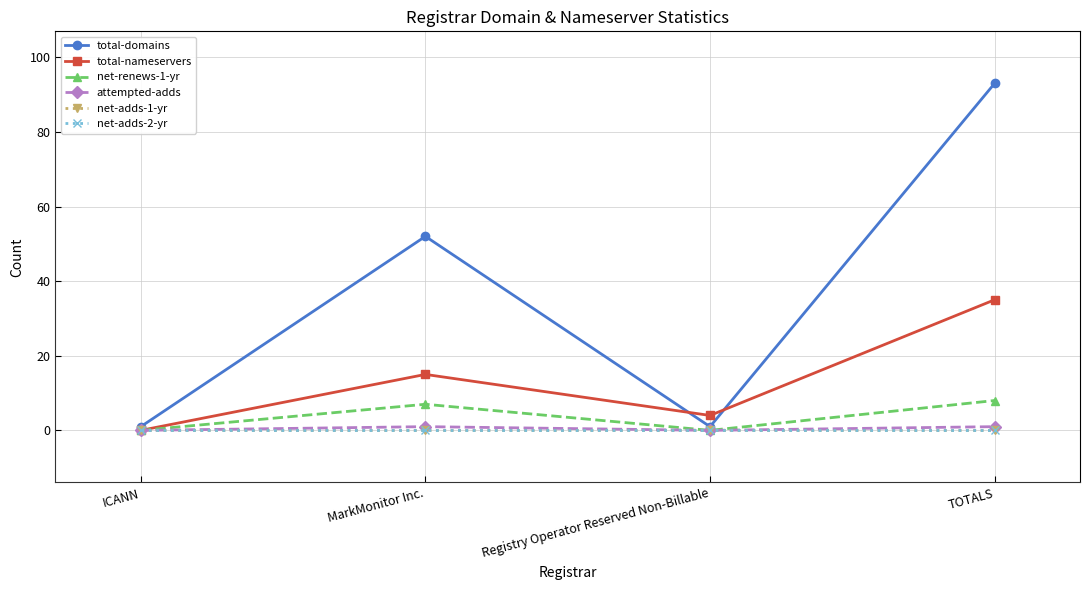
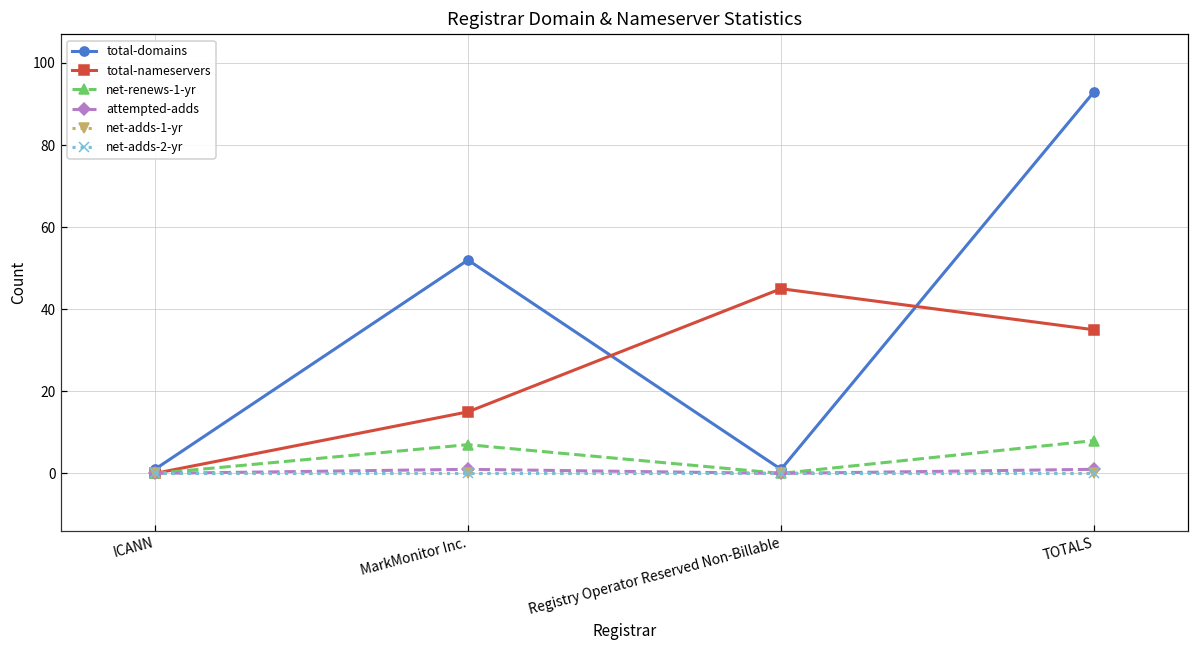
total-nameservers, Registry Operator Reserved Non-Billable: 4 -> 45
